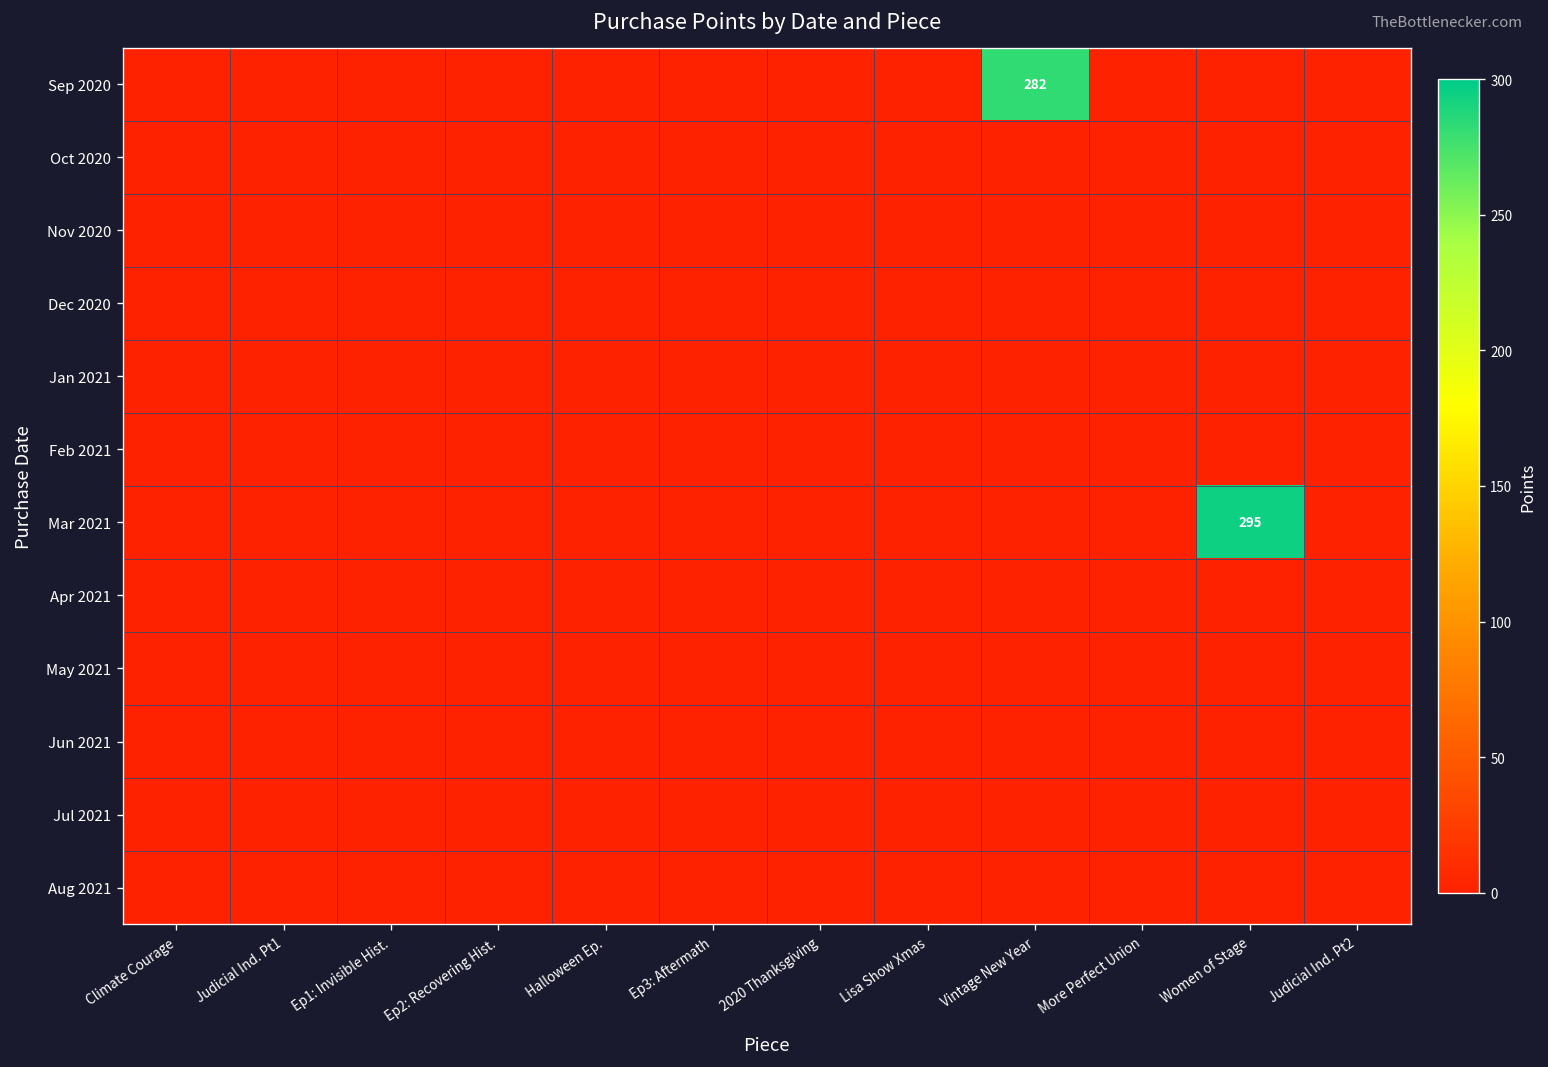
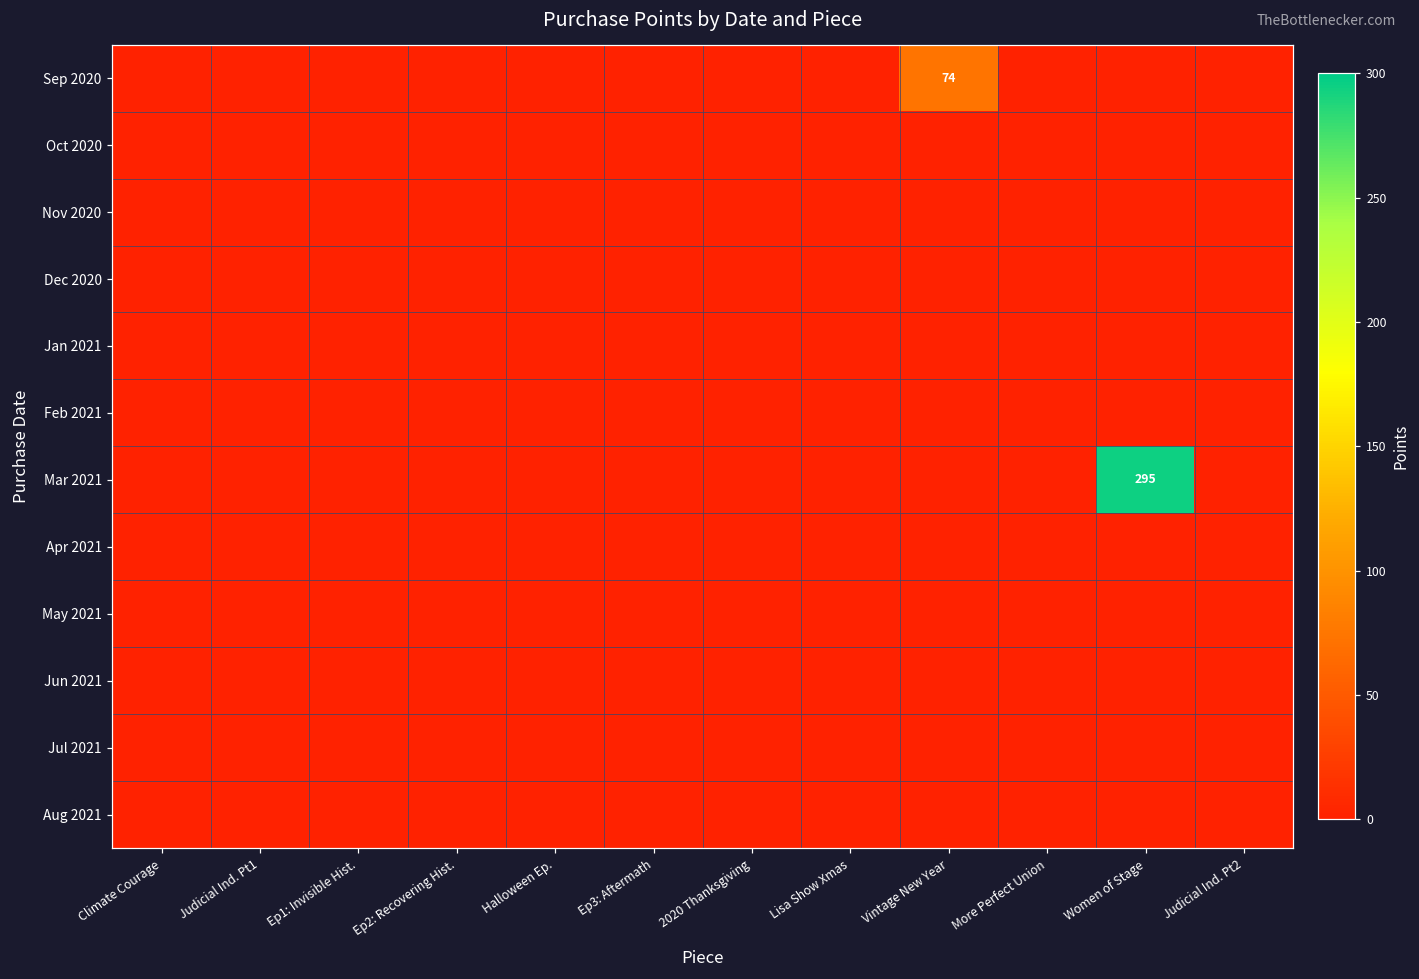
Sep 2020, Vintage New Year: 282 -> 74
